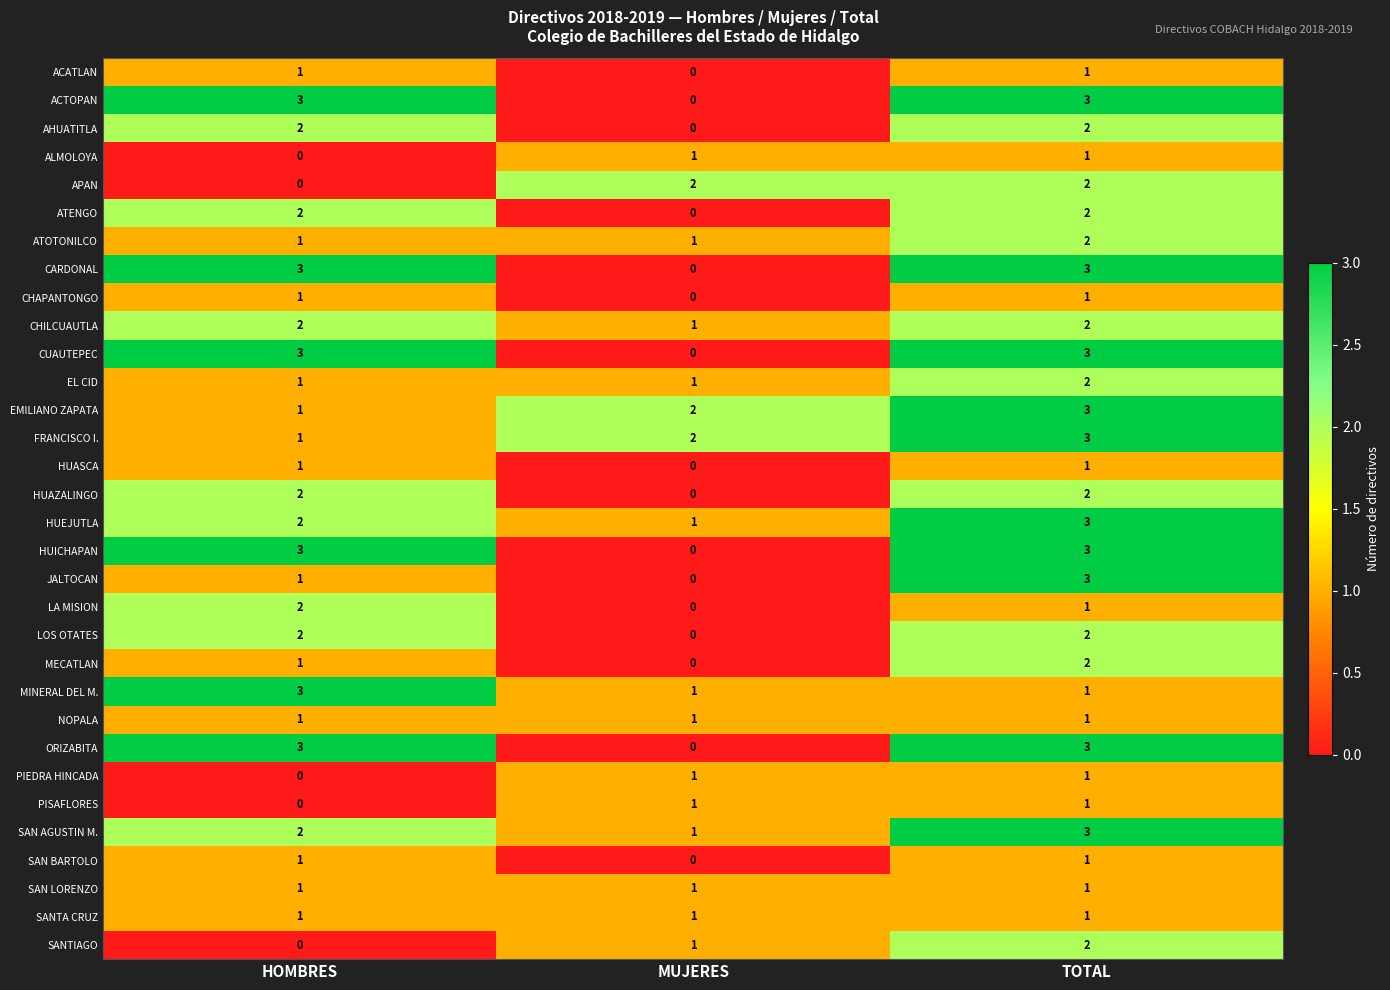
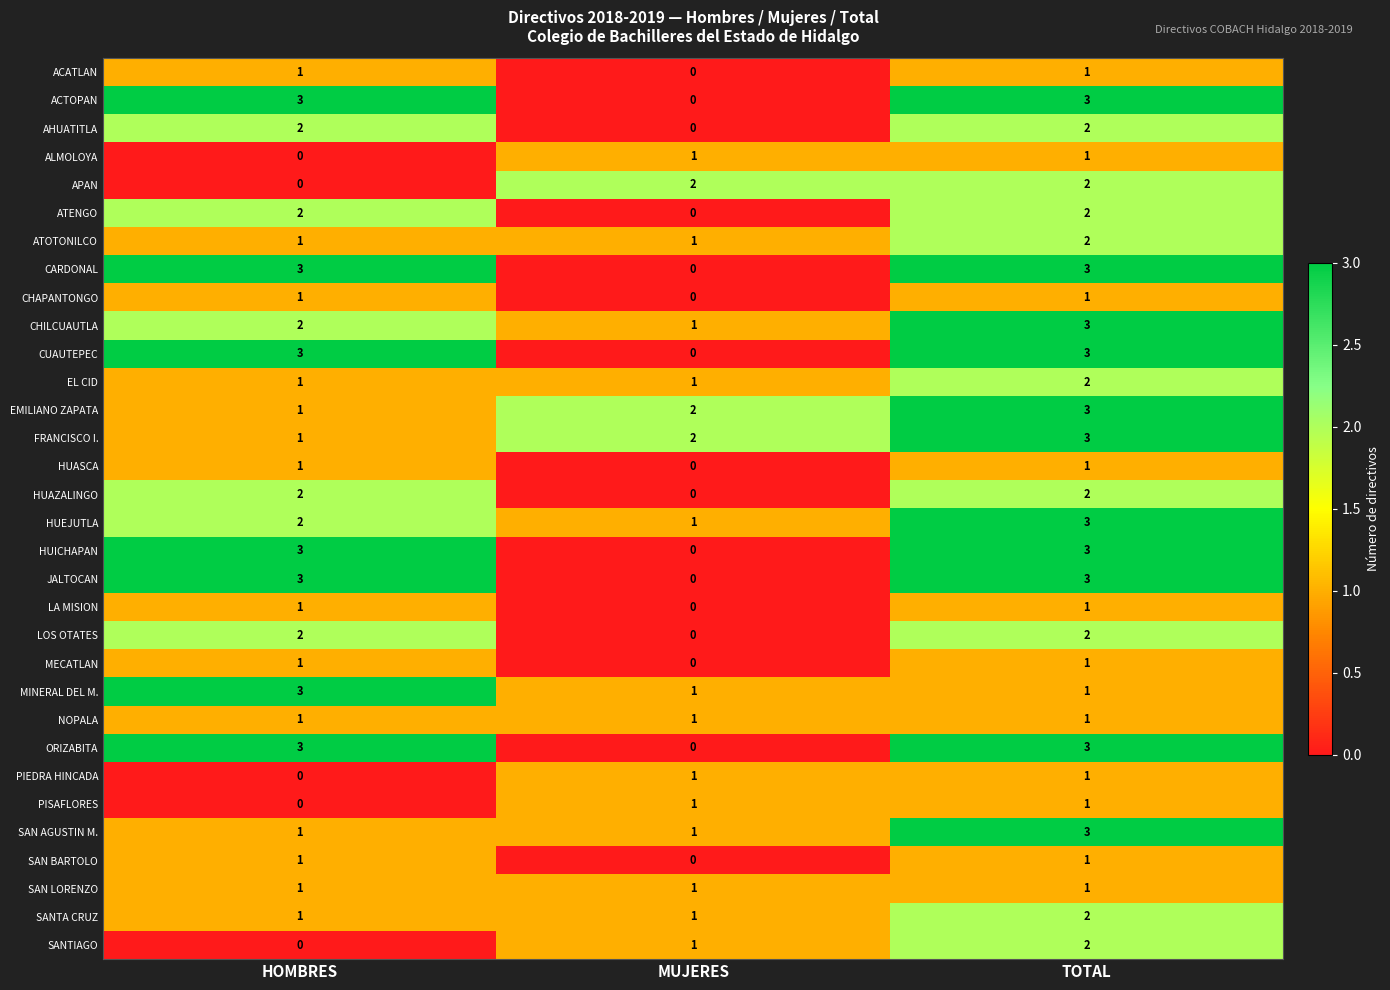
CHILCUAUTLA, TOTAL: 2 -> 3
JALTOCAN, HOMBRES: 1 -> 3
LA MISION, HOMBRES: 2 -> 1
MECATLAN, TOTAL: 2 -> 1
SAN AGUSTIN M., HOMBRES: 2 -> 1
SANTA CRUZ, TOTAL: 1 -> 2
